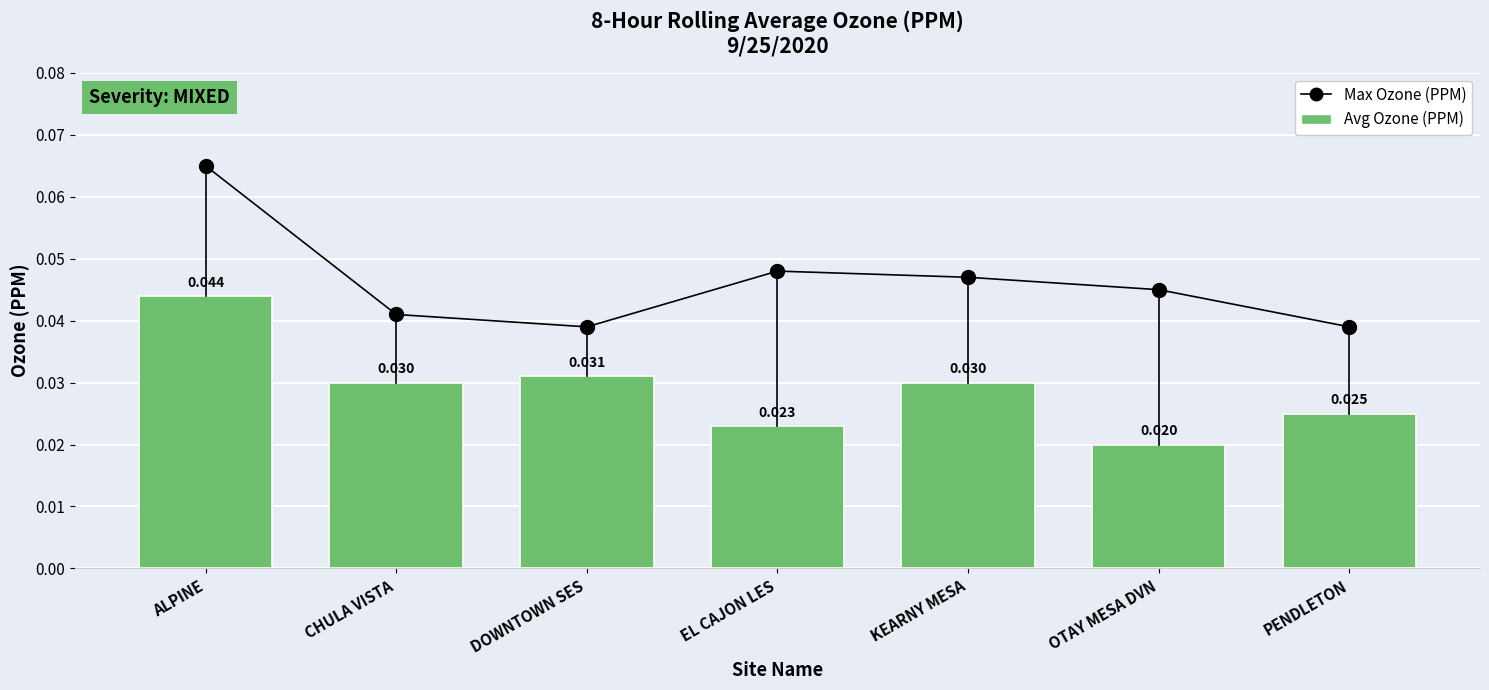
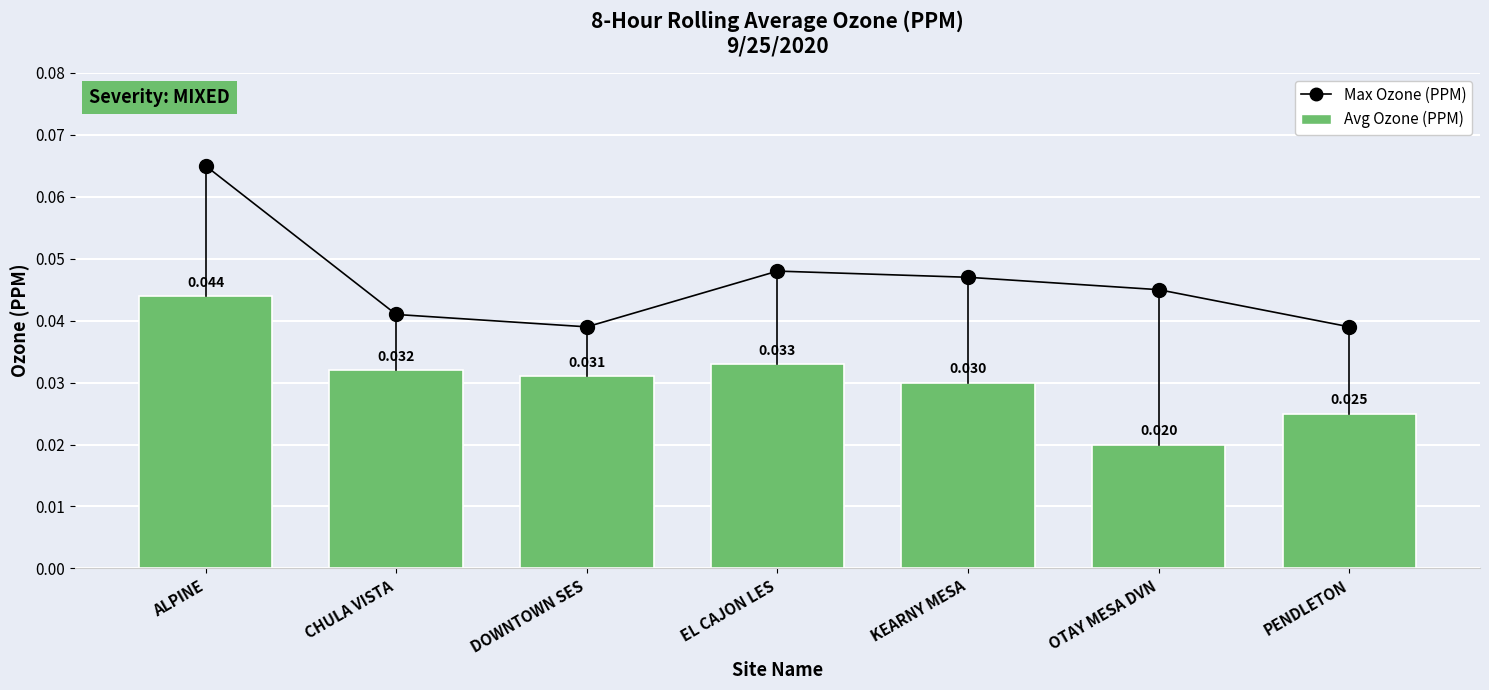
Avg Ozone (PPM), CHULA VISTA: 0.030 -> 0.032
Avg Ozone (PPM), EL CAJON LES: 0.023 -> 0.033
